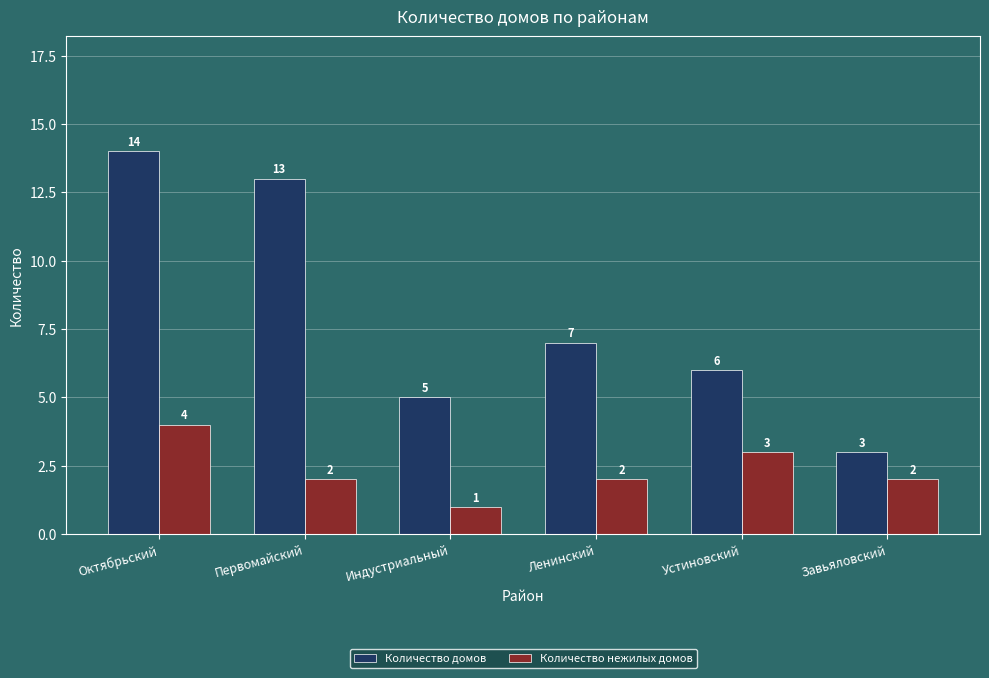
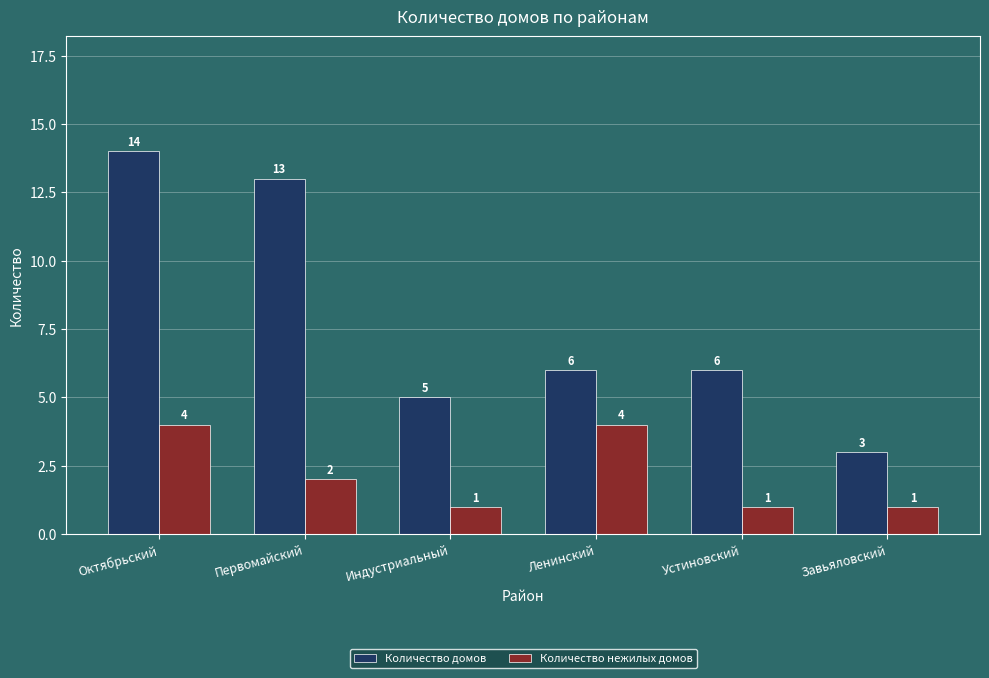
Количество домов, Ленинский: 7 -> 6
Количество нежилых домов, Ленинский: 2 -> 4
Количество нежилых домов, Устиновский: 3 -> 1
Количество нежилых домов, Завьяловский: 2 -> 1
